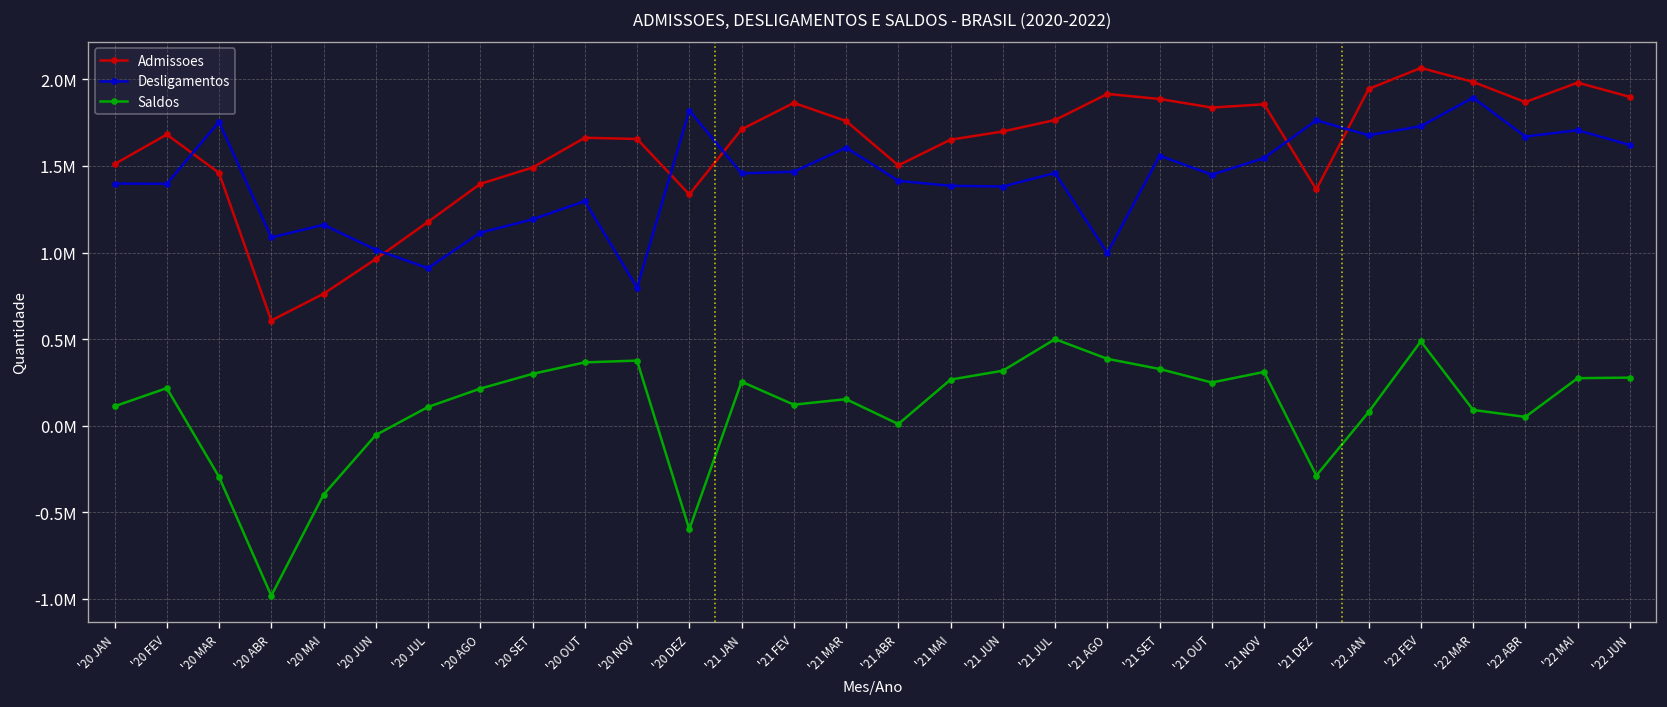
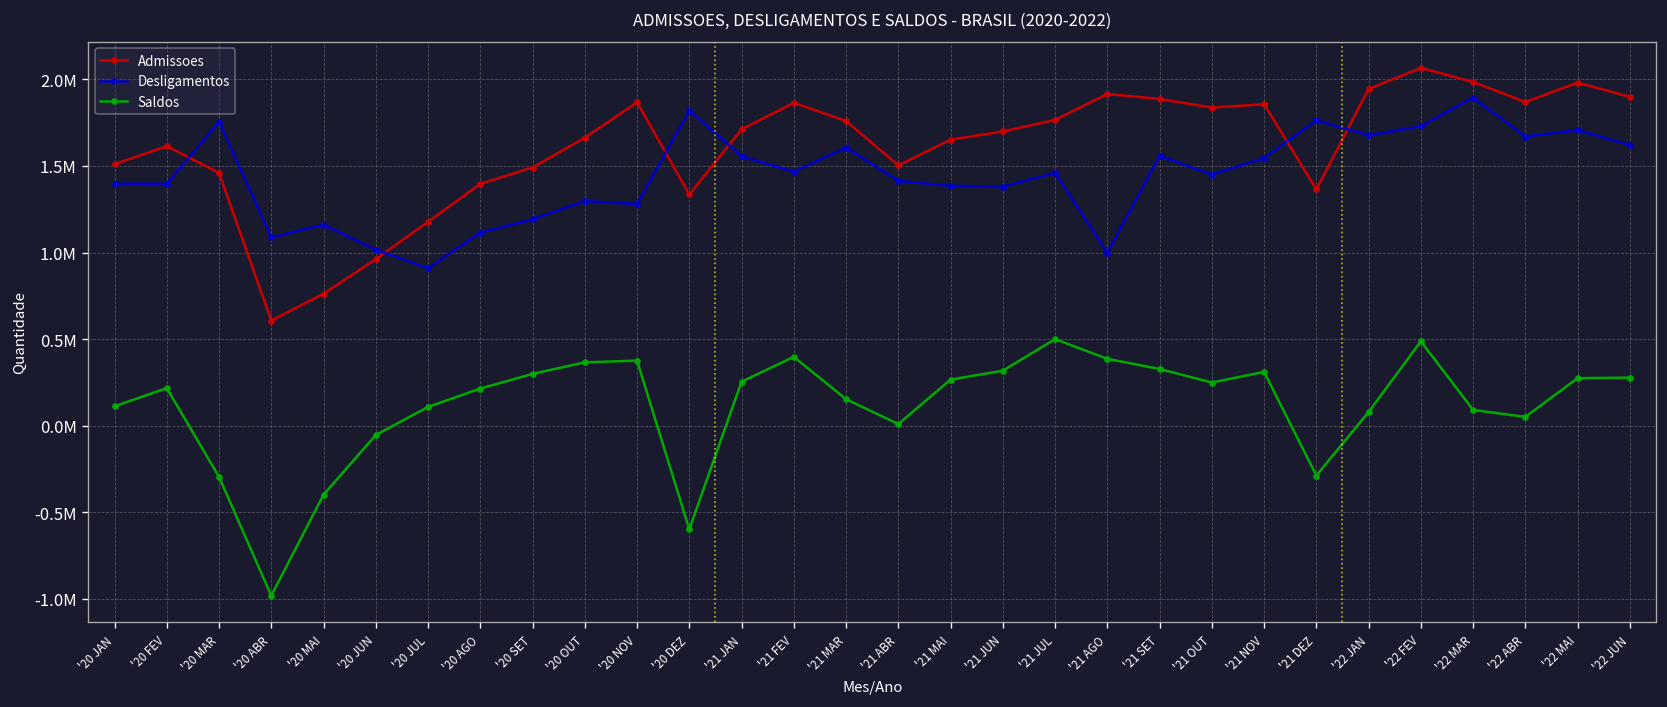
Admissoes, '20 FEV: 1680000 -> 1610000
Admissoes, '20 NOV: 1660000 -> 1870000
Desligamentos, '20 NOV: 800000 -> 1280000
Desligamentos, '21 JAN: 1460000 -> 1560000
Saldos, '21 FEV: 120000 -> 400000
